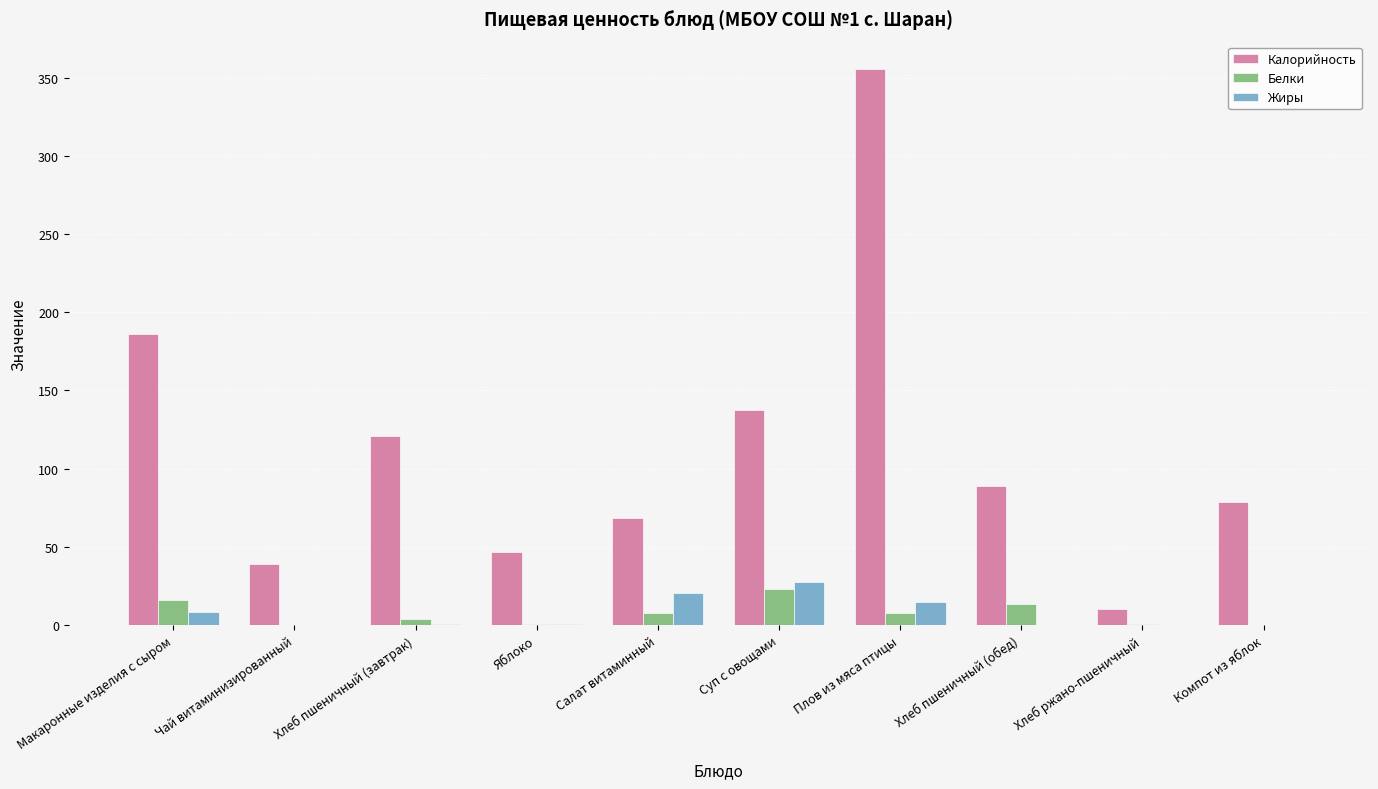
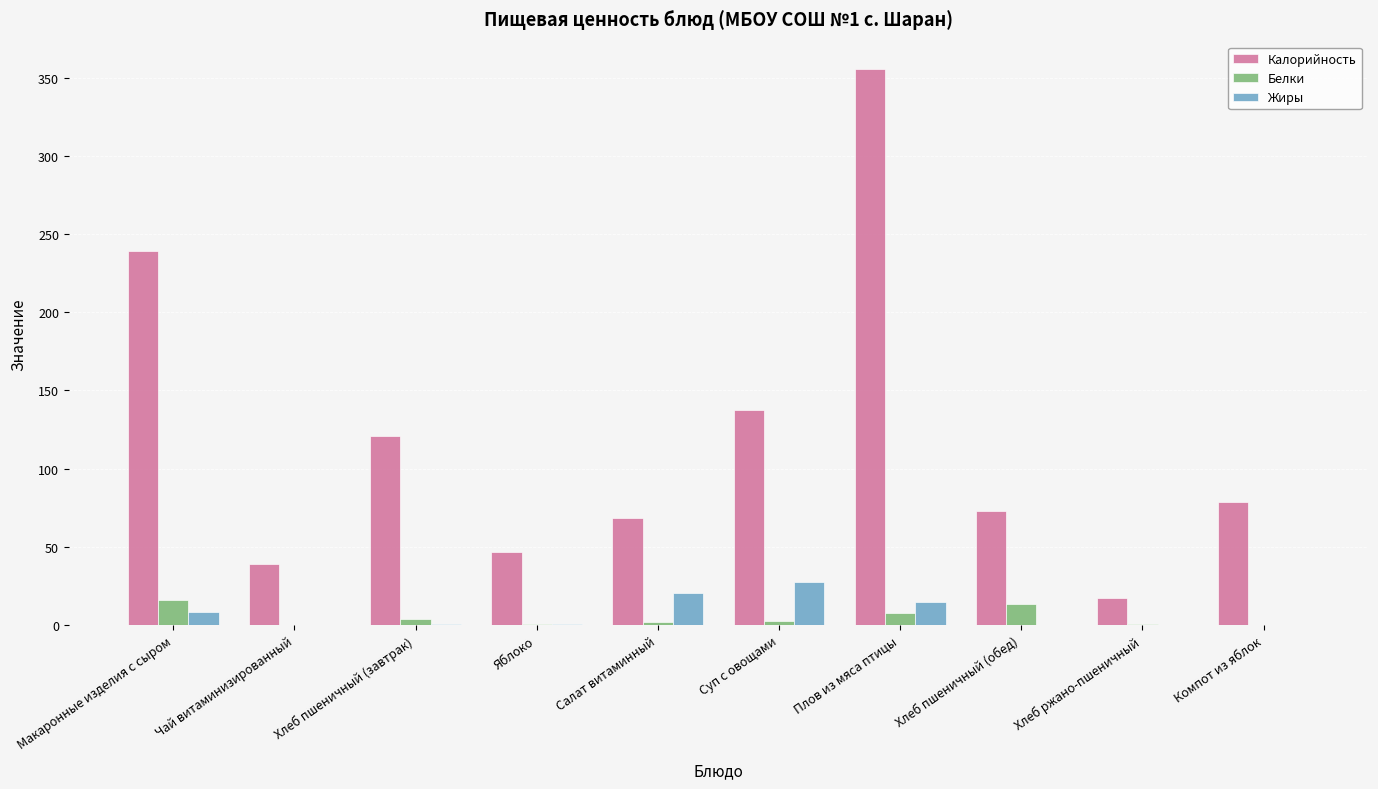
Калорийность, Макаронные изделия с сыром: 186 -> 239
Белки, Салат витаминный: 8 -> 2
Белки, Суп с овощами: 23 -> 3
Калорийность, Хлеб пшеничный (обед): 89 -> 73
Калорийность, Хлеб ржано-пшеничный: 10 -> 17
